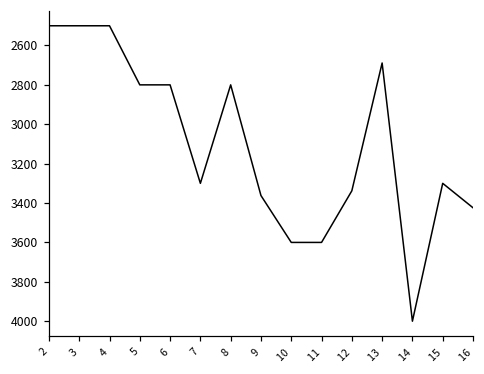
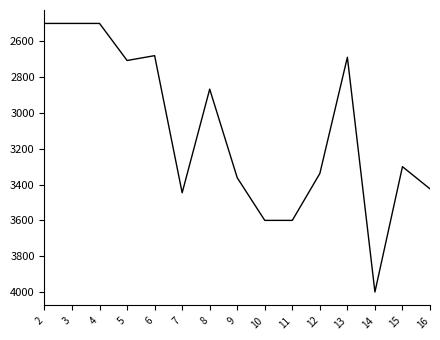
5: 2800 -> 2710
6: 2800 -> 2680
7: 3300 -> 3450
8: 2800 -> 2870
